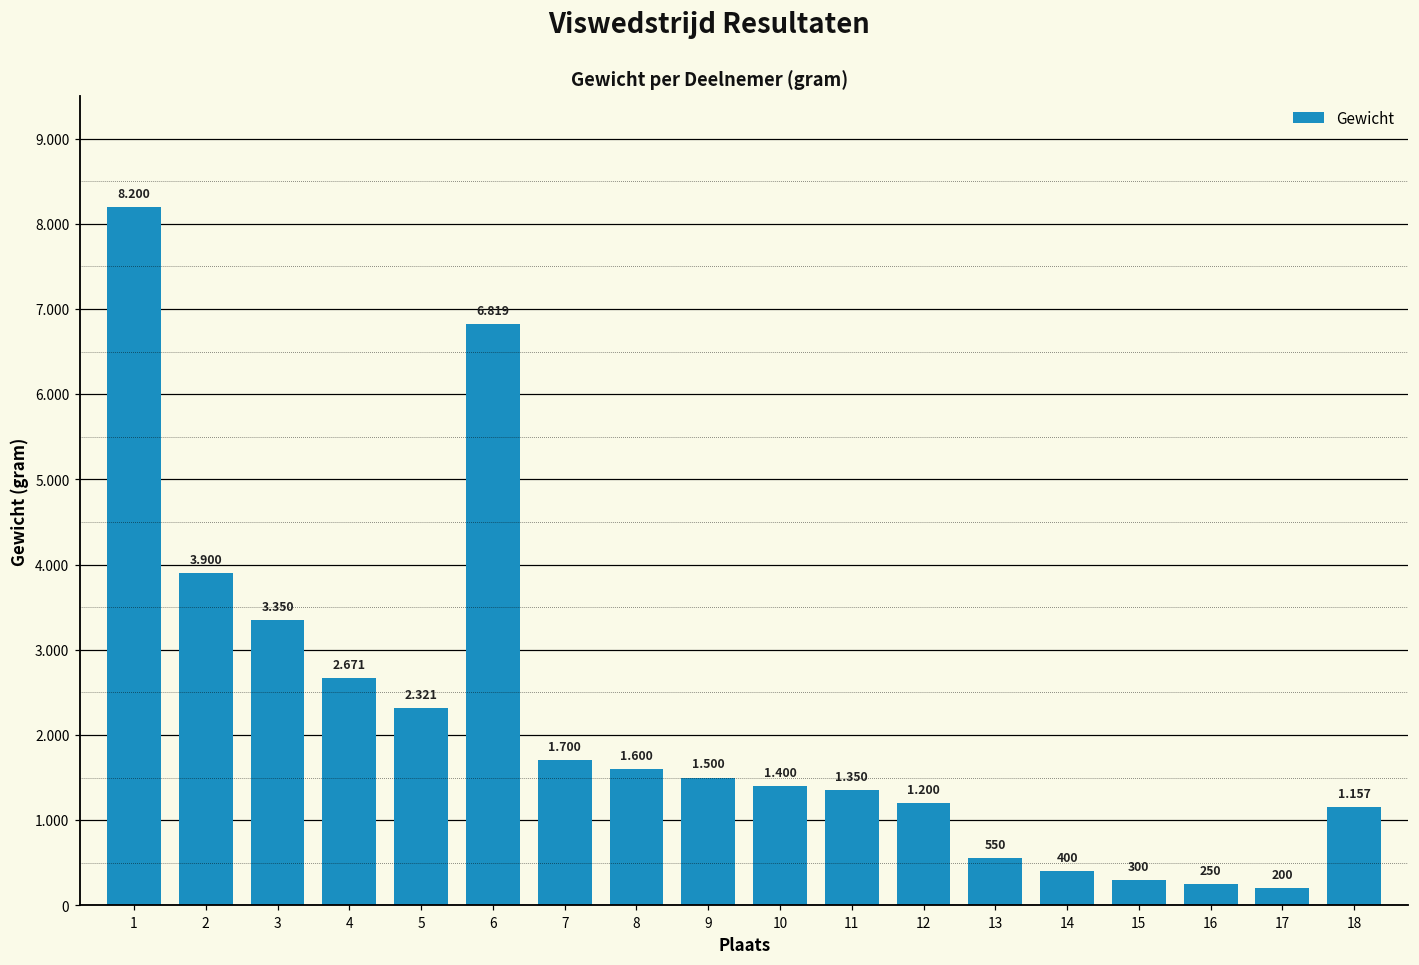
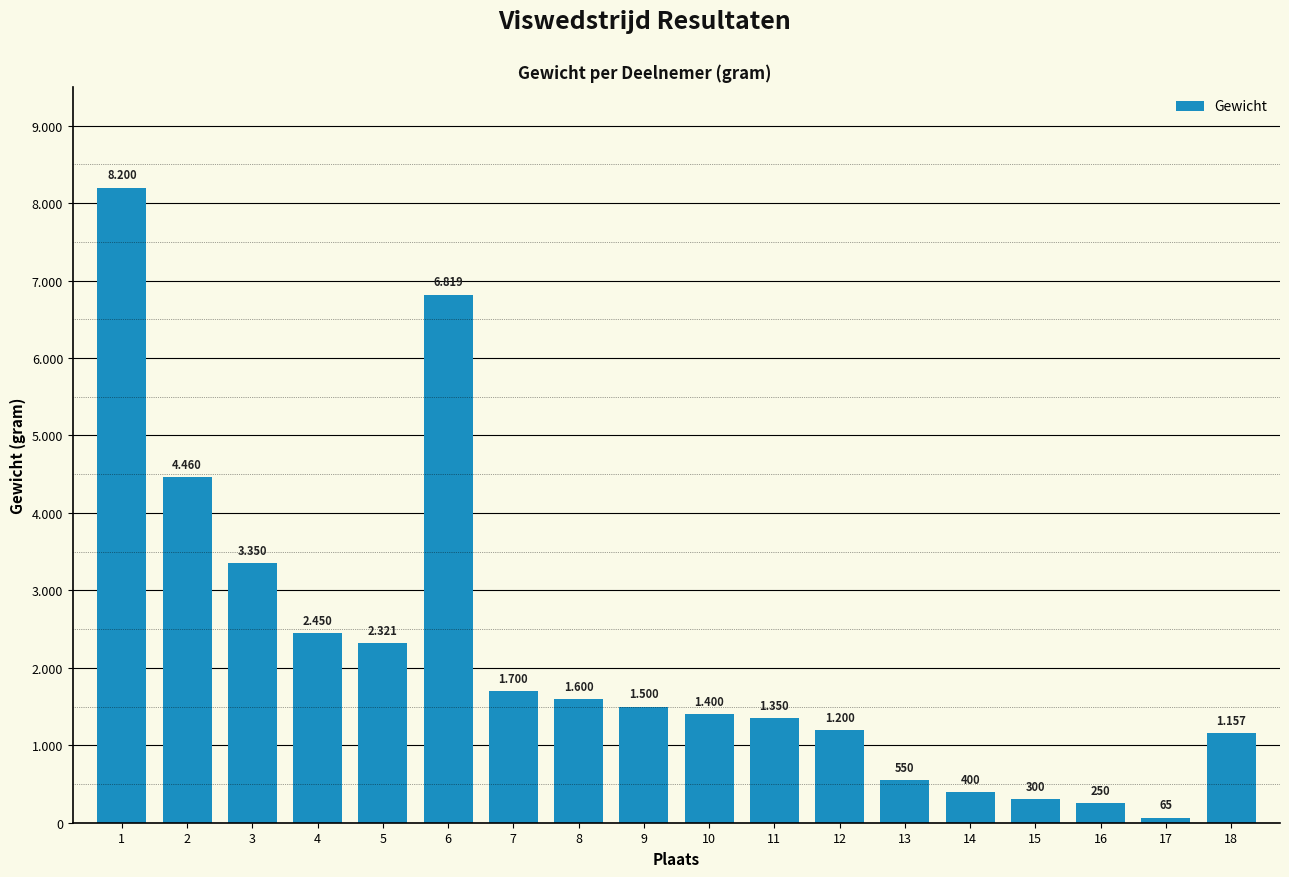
2: 3.900 -> 4.460
4: 2.671 -> 2.450
17: 200 -> 65
